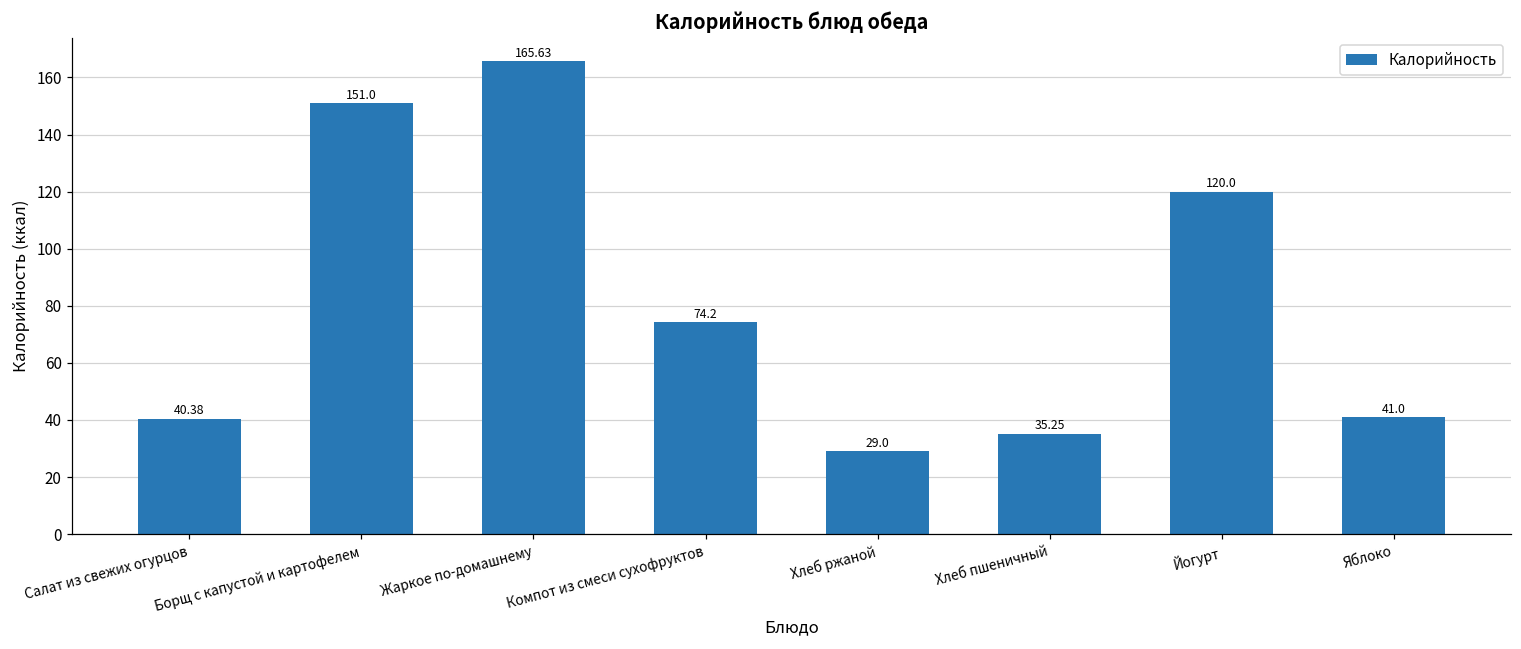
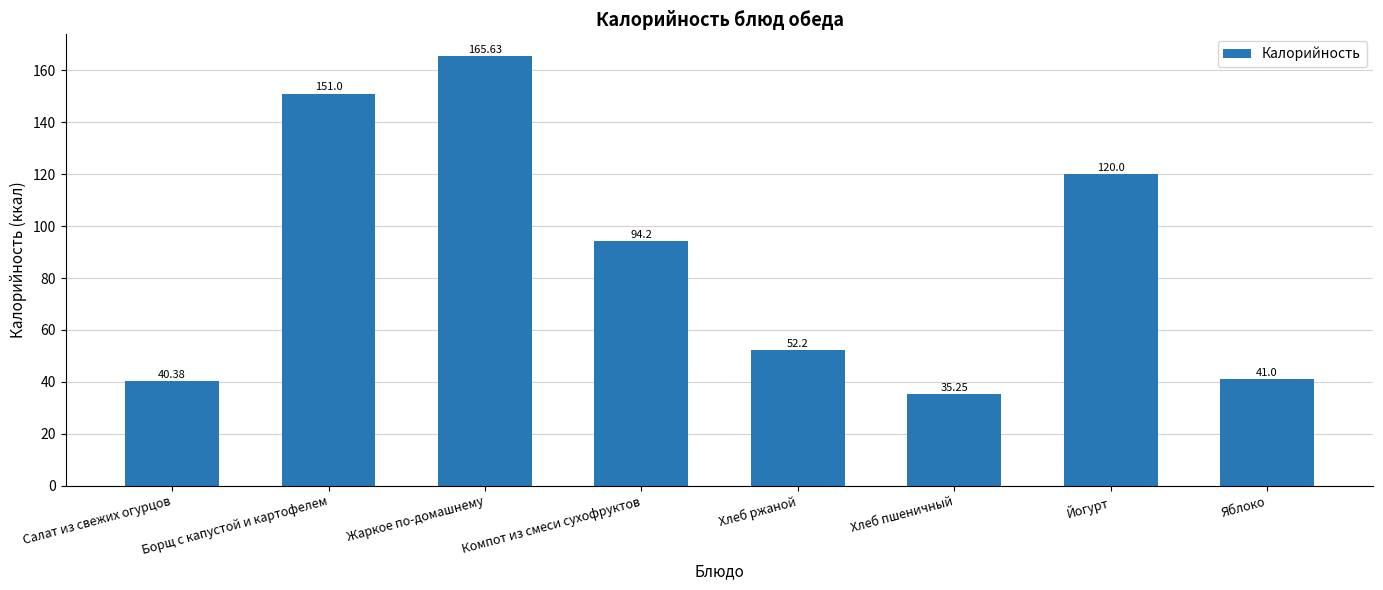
Компот из смеси сухофруктов: 74.2 -> 94.2
Хлеб ржаной: 29.0 -> 52.2
